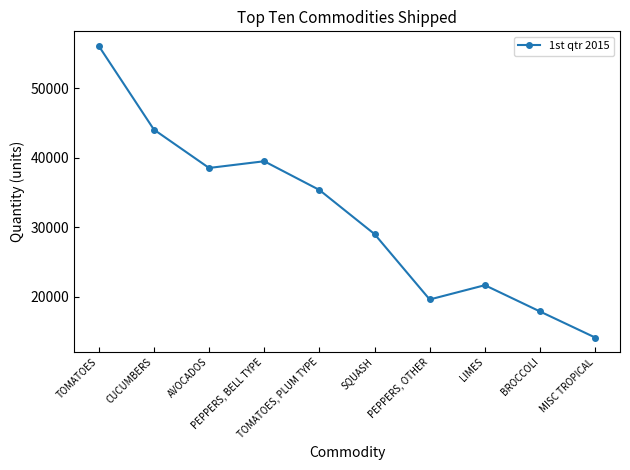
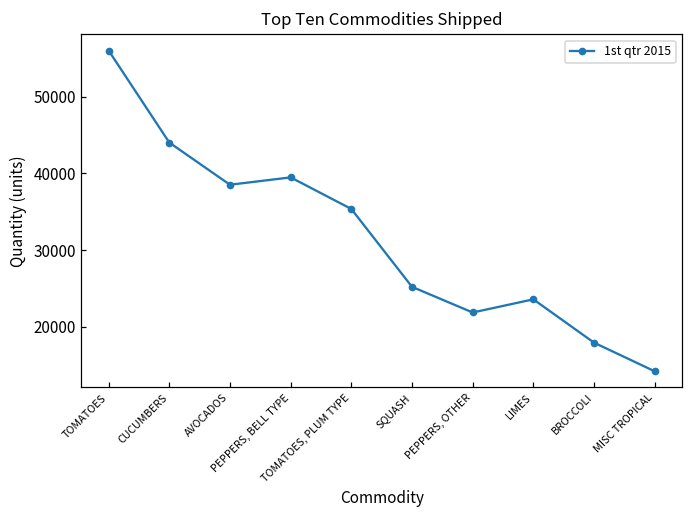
SQUASH: 29000 -> 25000
PEPPERS, OTHER: 20000 -> 22000
LIMES: 22000 -> 24000
